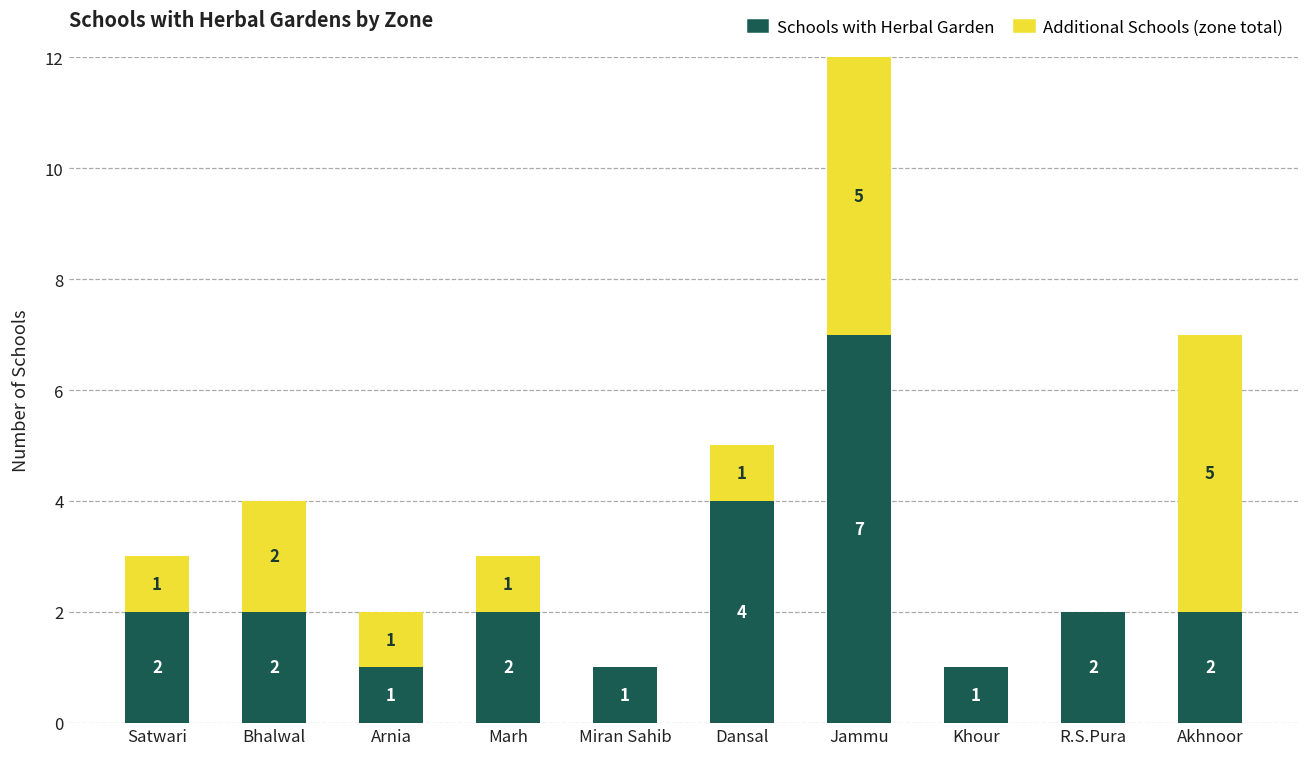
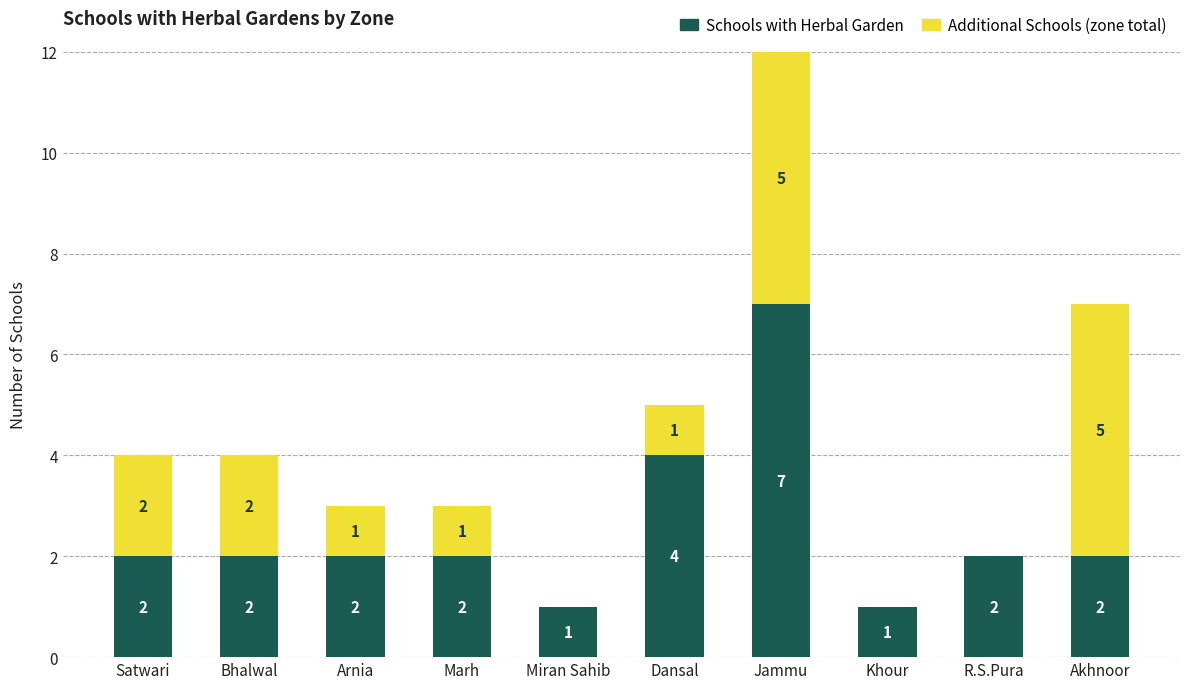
Additional Schools (zone total), Satwari: 1 -> 2
Schools with Herbal Garden, Arnia: 1 -> 2
